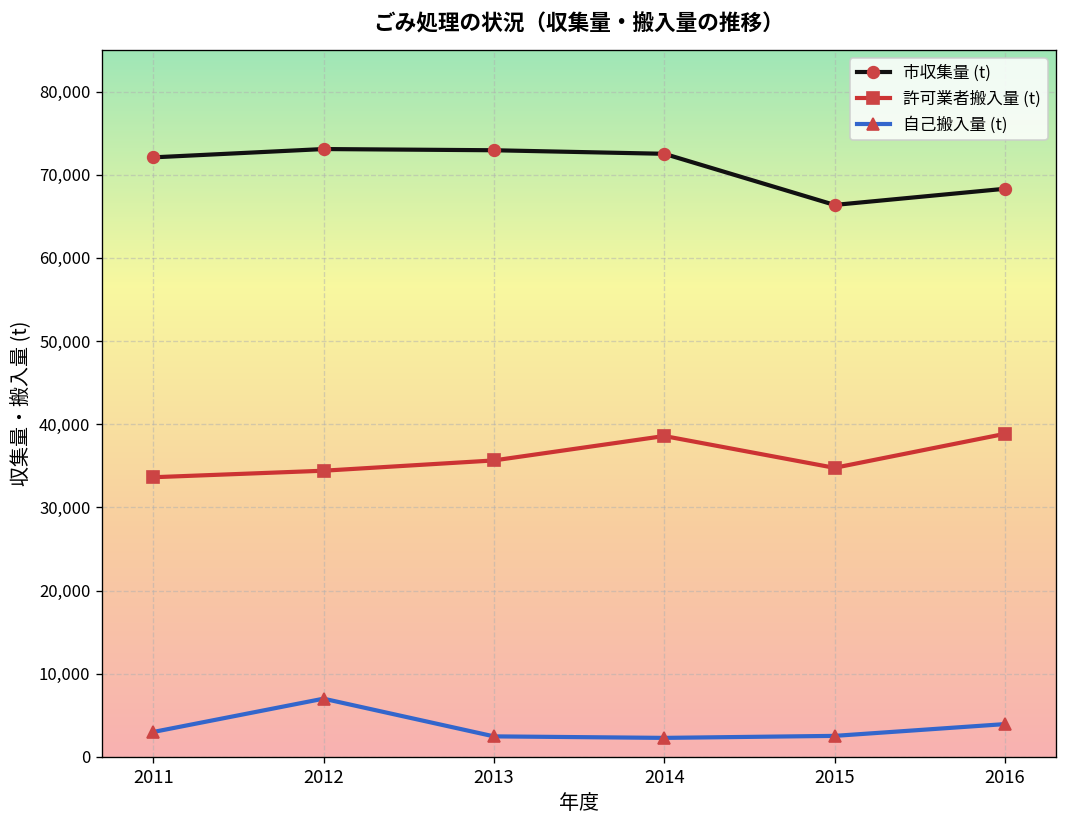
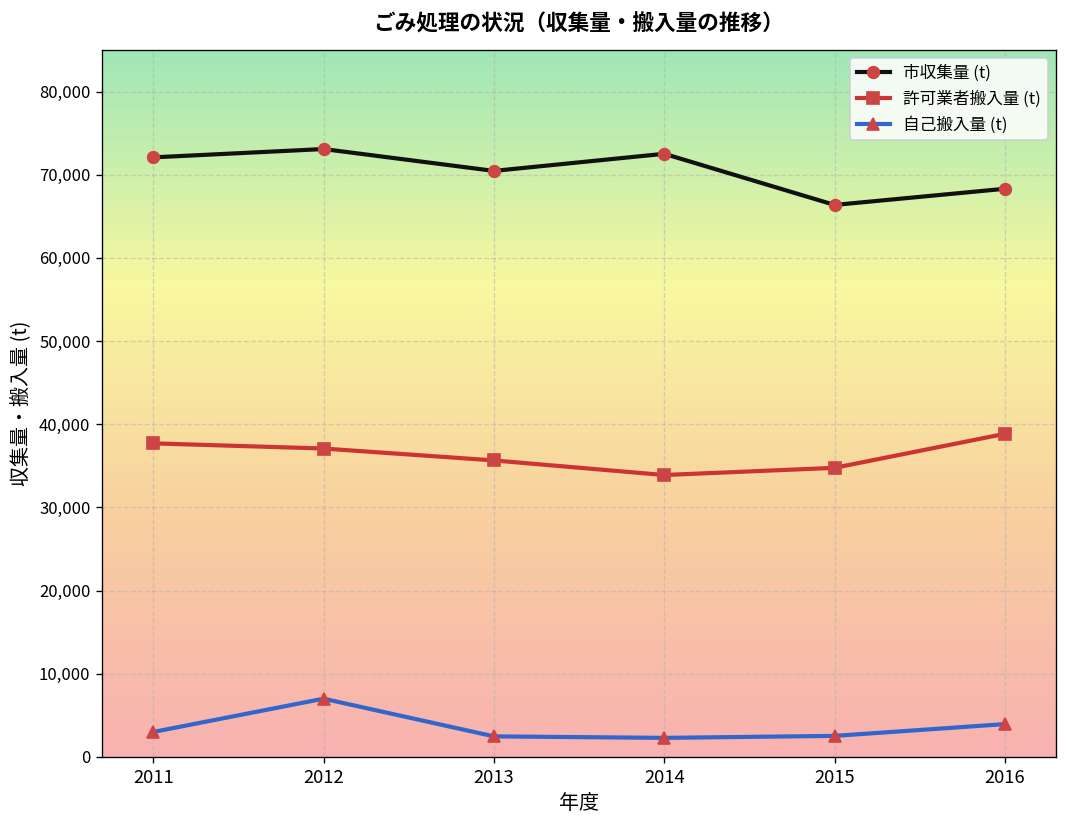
許可業者搬入量 (t), 2011: 34,000 -> 38,000
許可業者搬入量 (t), 2012: 34,000 -> 37,000
市収集量 (t), 2013: 73,000 -> 70,000
許可業者搬入量 (t), 2014: 39,000 -> 34,000
